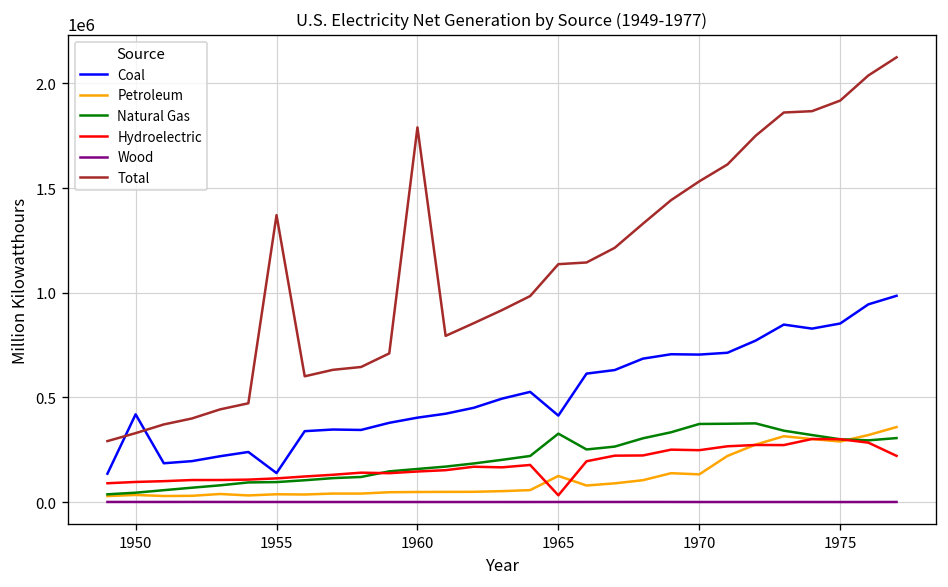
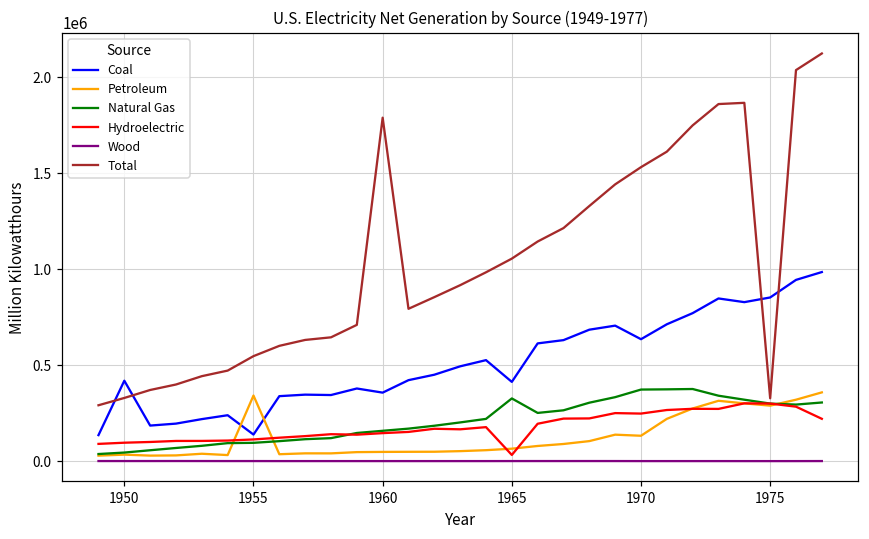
Petroleum, 1955: 40000 -> 340000
Total, 1955: 1370000 -> 550000
Coal, 1960: 400000 -> 360000
Petroleum, 1965: 120000 -> 60000
Total, 1965: 1140000 -> 1060000
Coal, 1970: 700000 -> 640000
Total, 1975: 1920000 -> 330000
